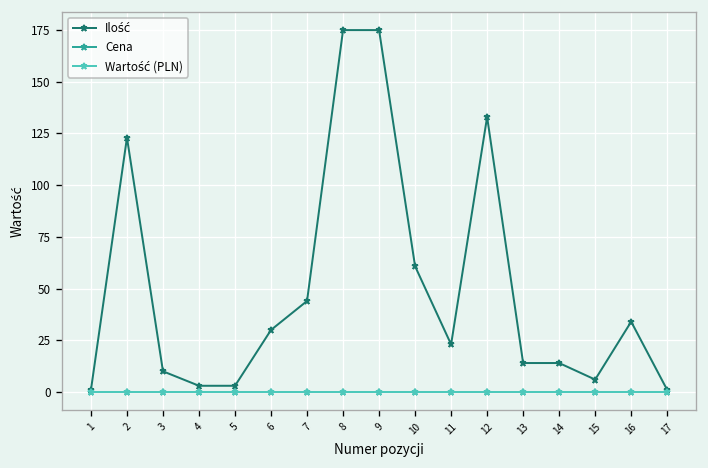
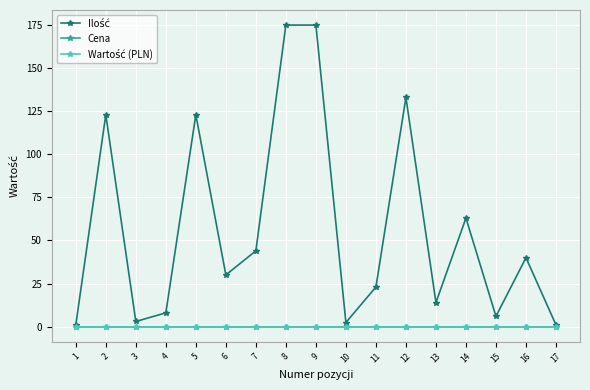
Ilość, 3: 10 -> 3
Ilość, 4: 3 -> 8
Ilość, 5: 3 -> 123
Ilość, 10: 61 -> 2
Ilość, 14: 14 -> 63
Ilość, 16: 34 -> 40
